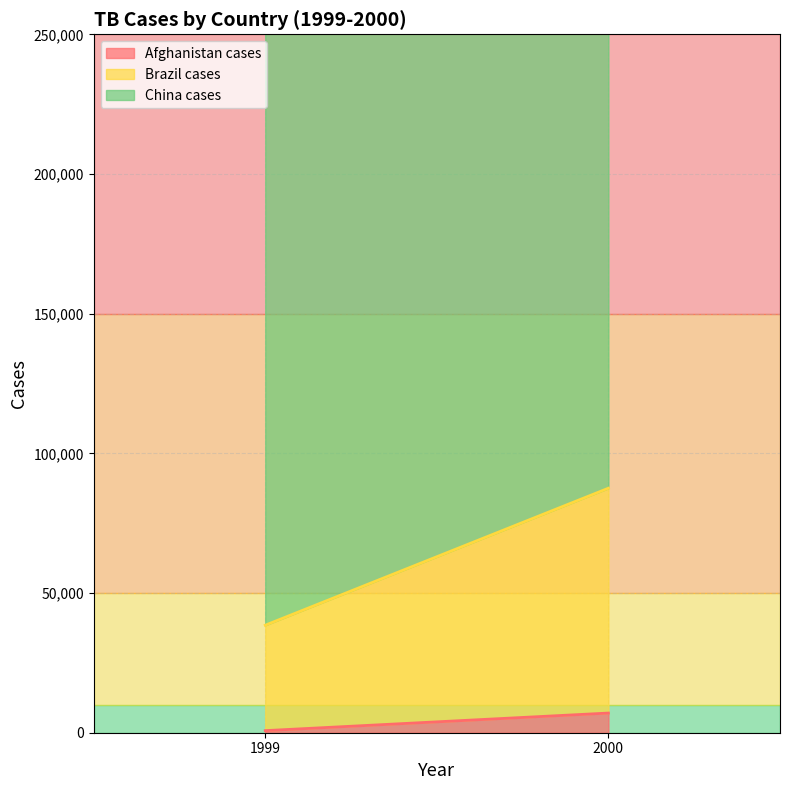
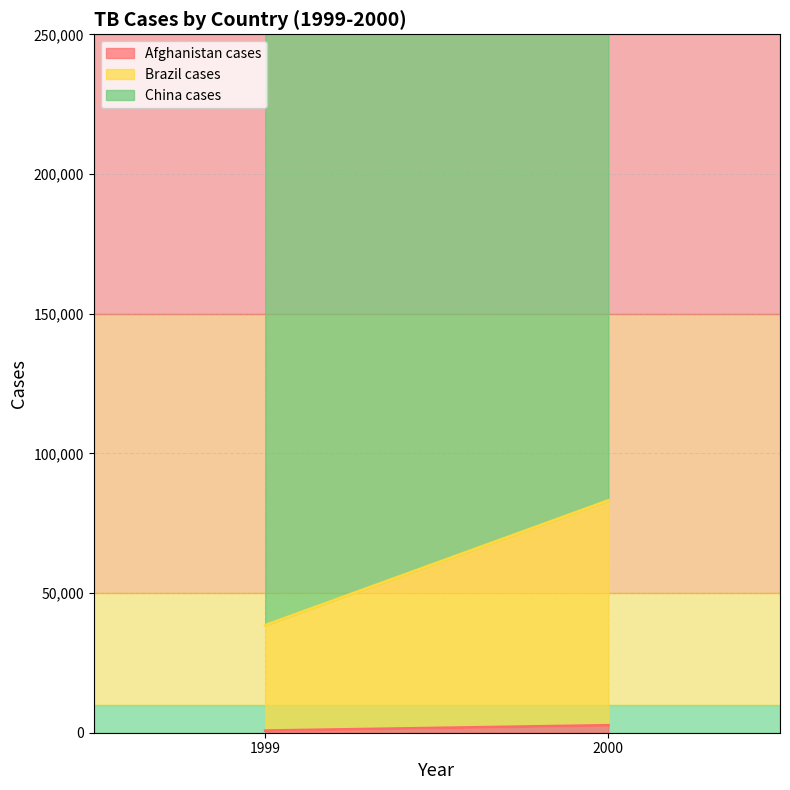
Afghanistan cases, 2000: 7,000 -> 3,000
